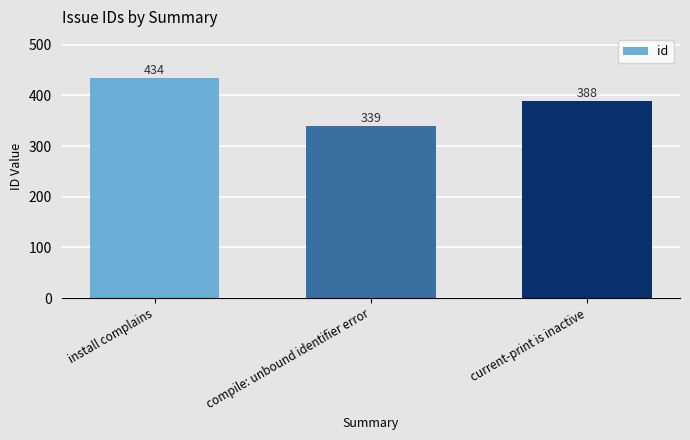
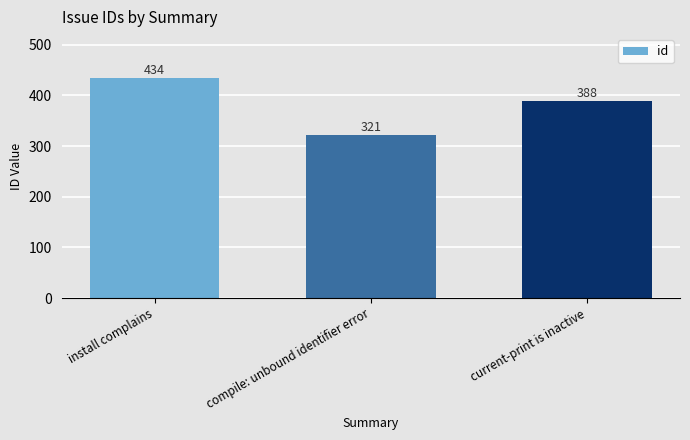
compile: unbound identifier error: 339 -> 321
